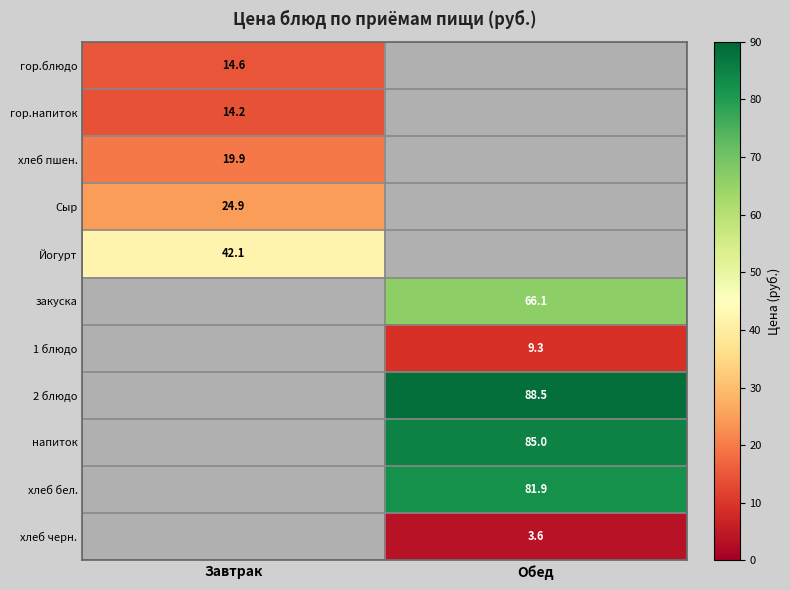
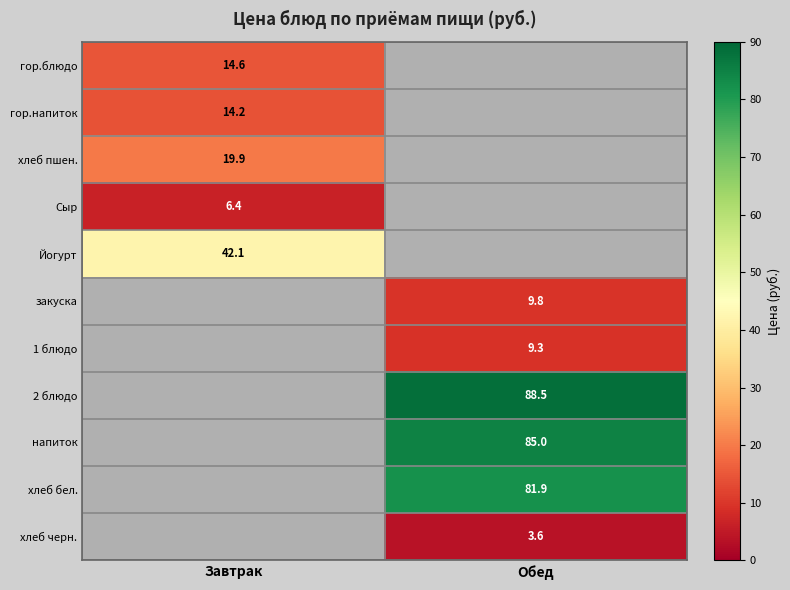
Сыр, Завтрак: 24.9 -> 6.4
закуска, Обед: 66.1 -> 9.8
